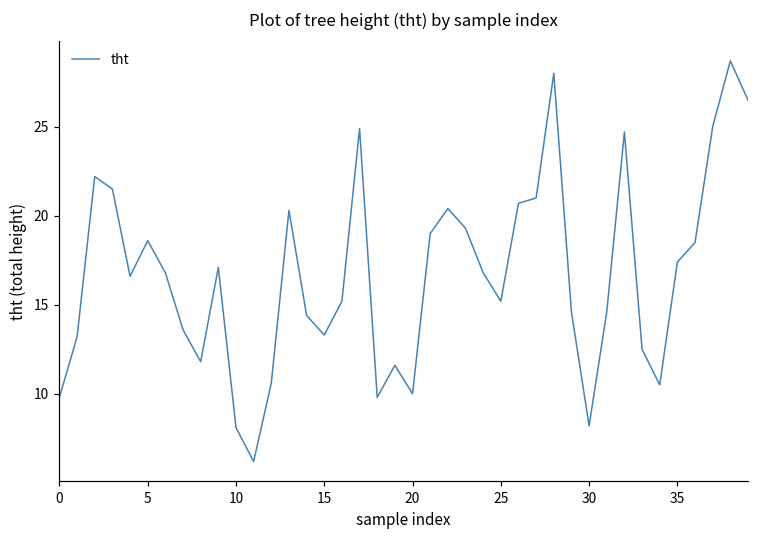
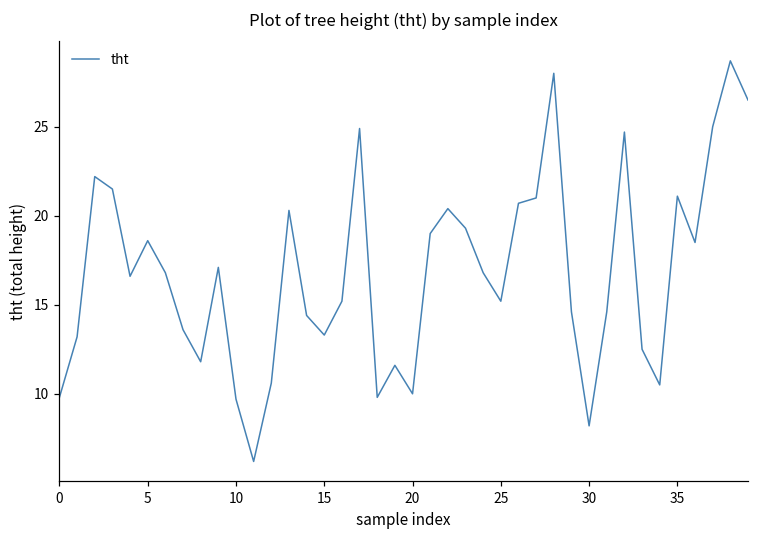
10: 8.1 -> 9.7
35: 17.4 -> 21.1
